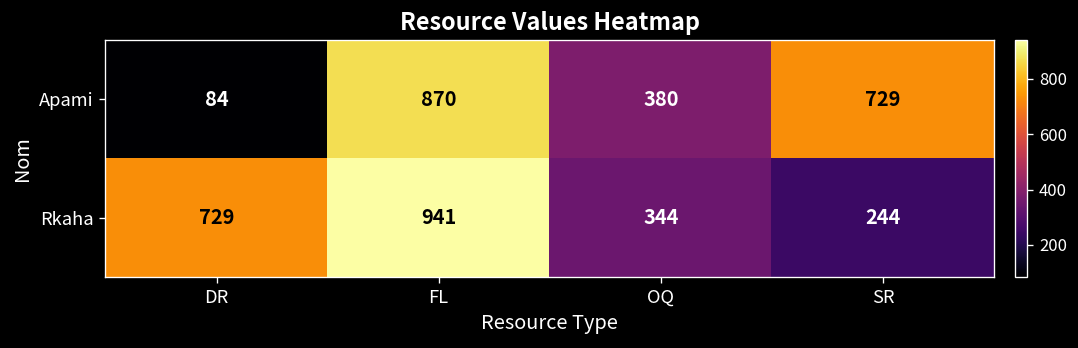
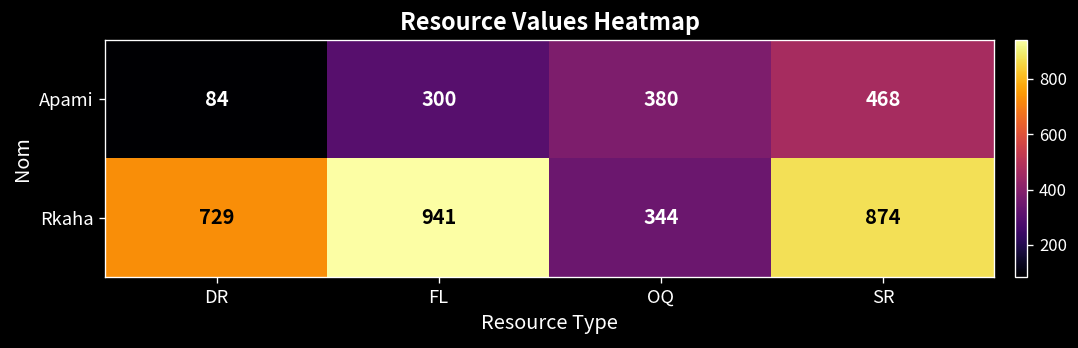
Apami, FL: 870 -> 300
Apami, SR: 729 -> 468
Rkaha, SR: 244 -> 874
